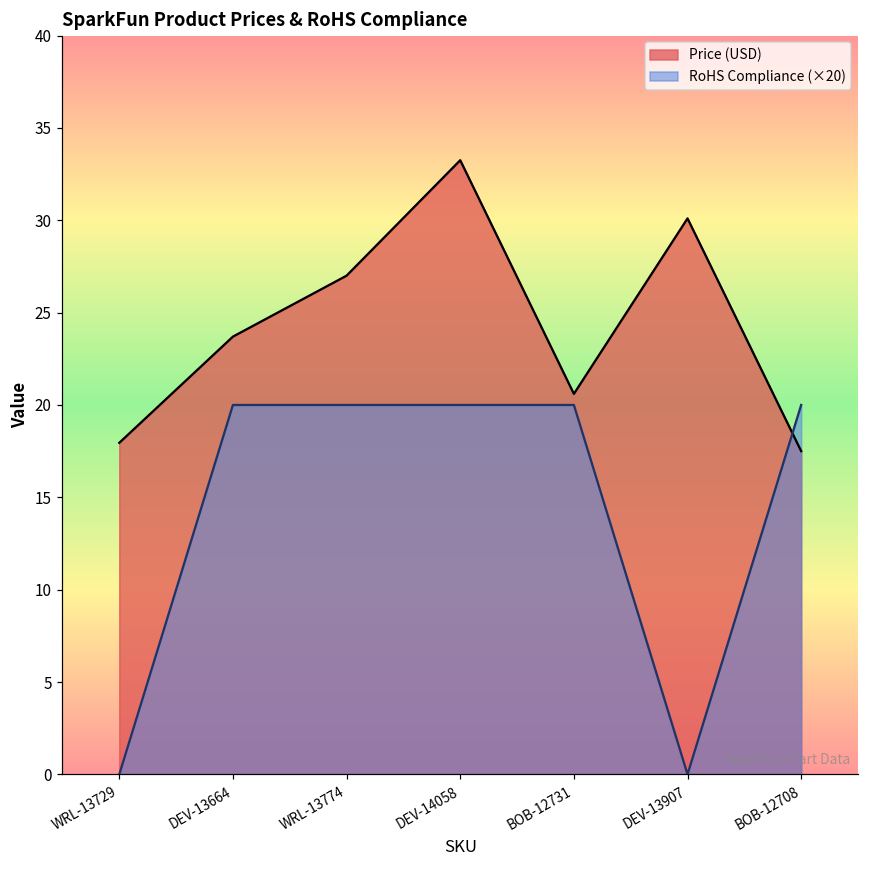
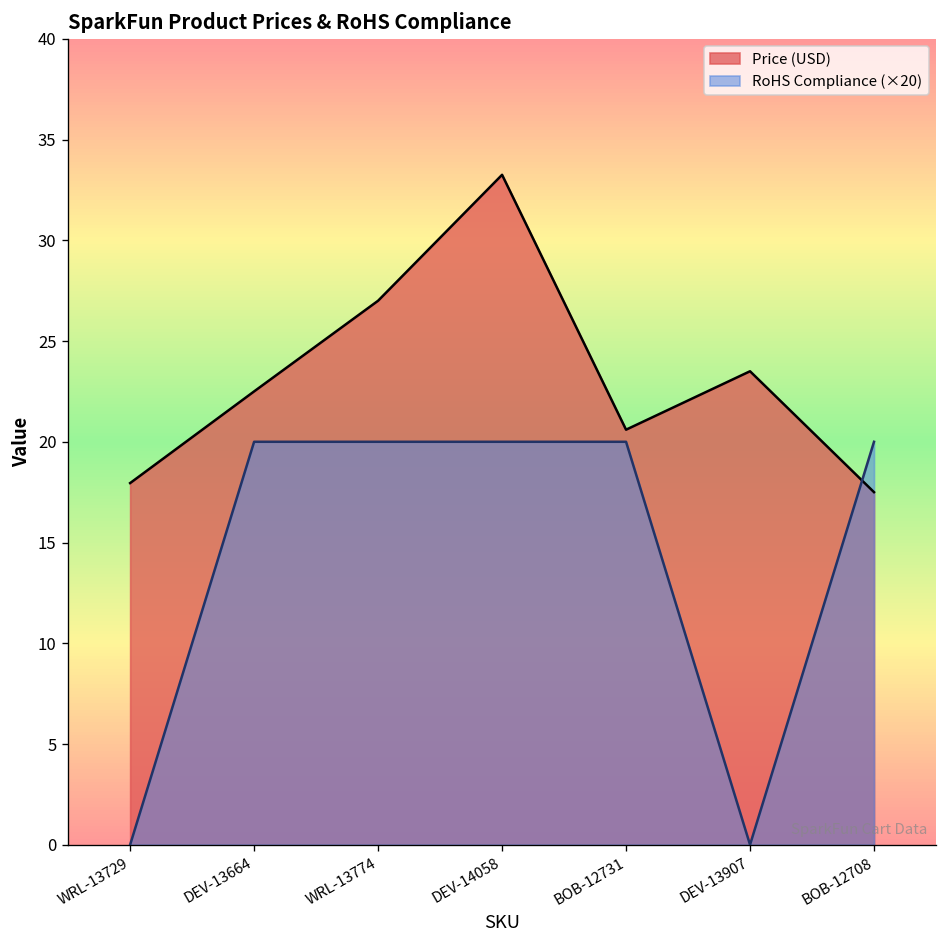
Price (USD), DEV-13664: 23.7 -> 22.5
Price (USD), DEV-13907: 30.1 -> 23.5
